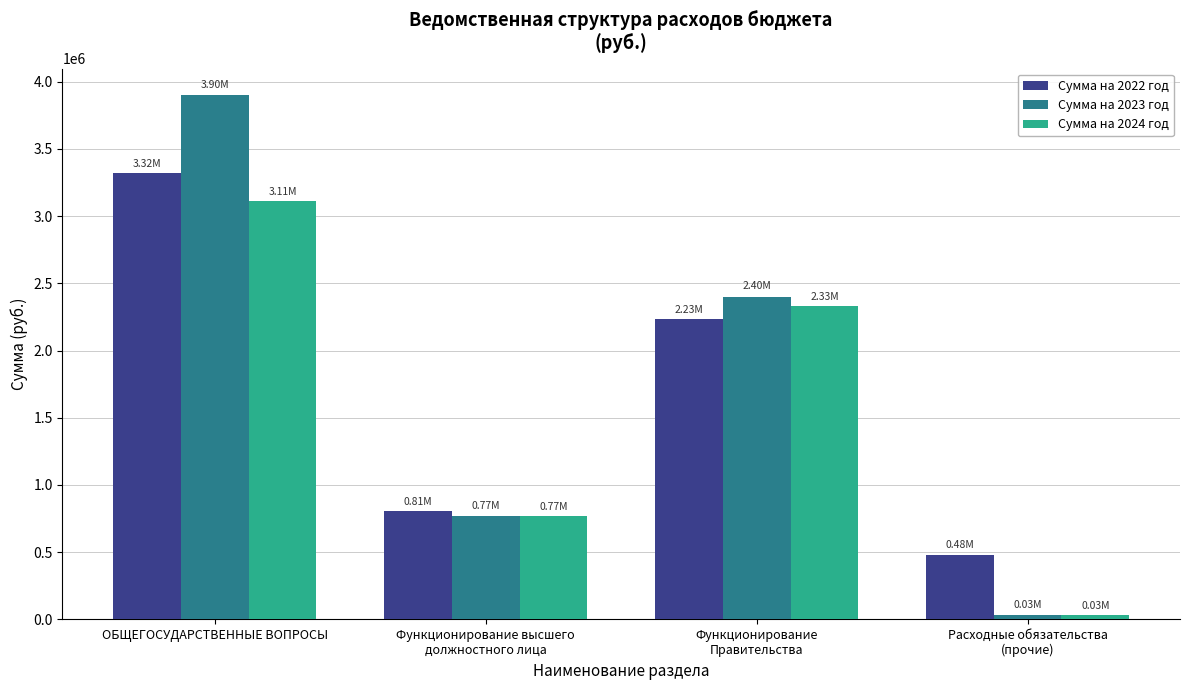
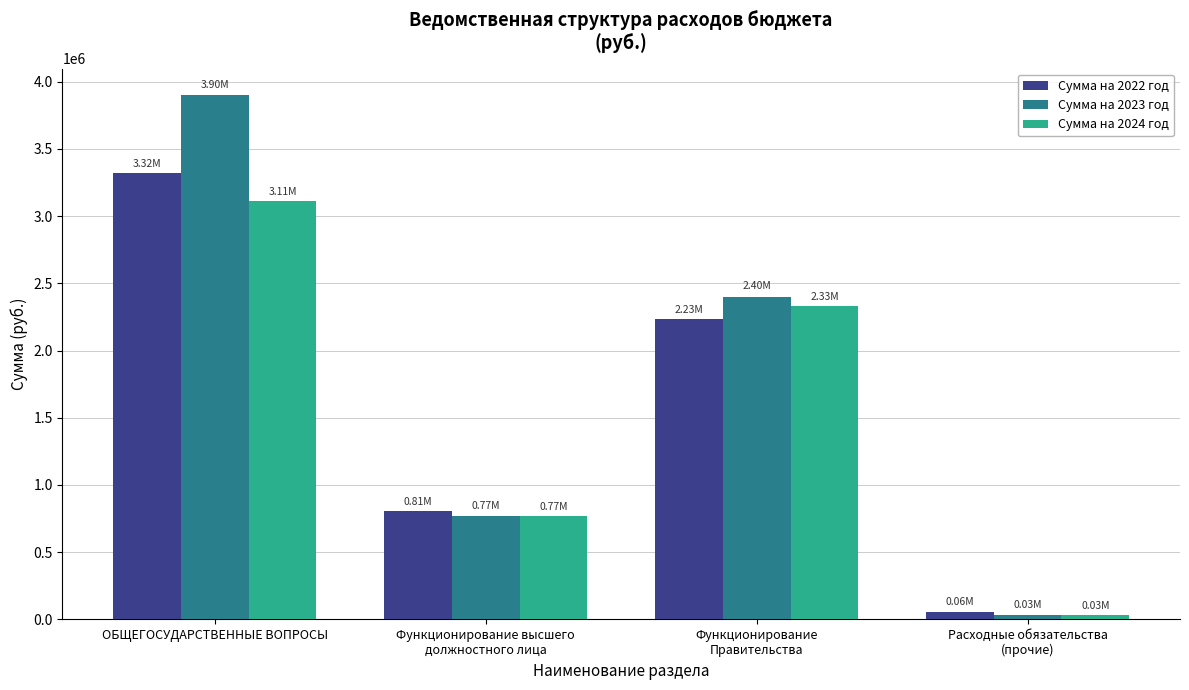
Сумма на 2022 год, Расходные обязательства (прочие): 0.48M -> 0.06M
